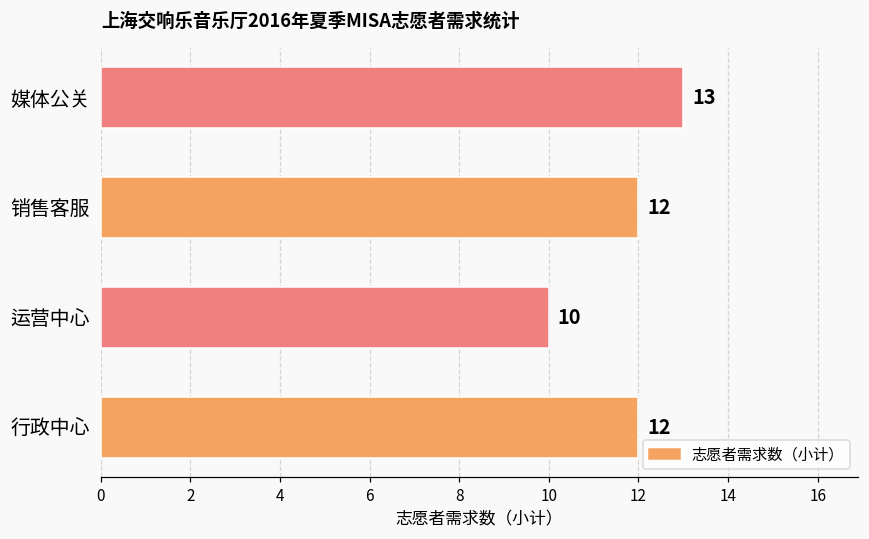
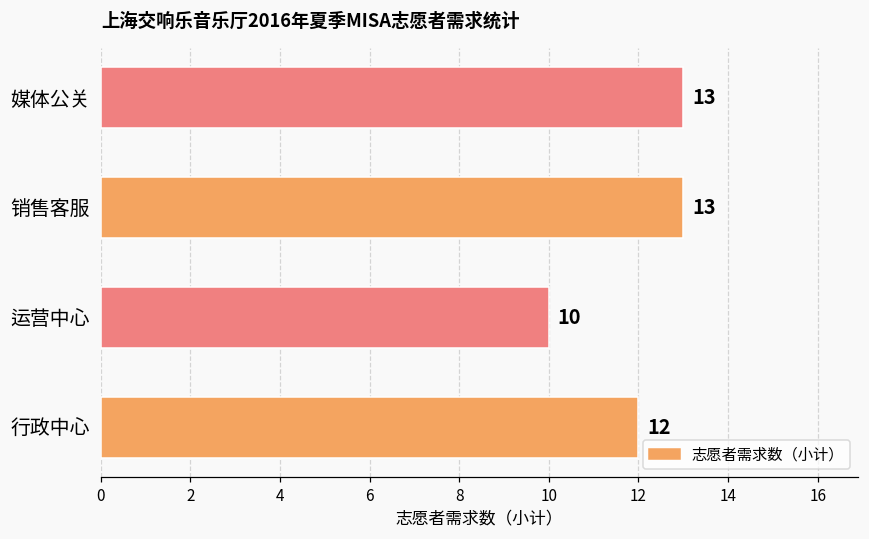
销售客服: 12 -> 13
